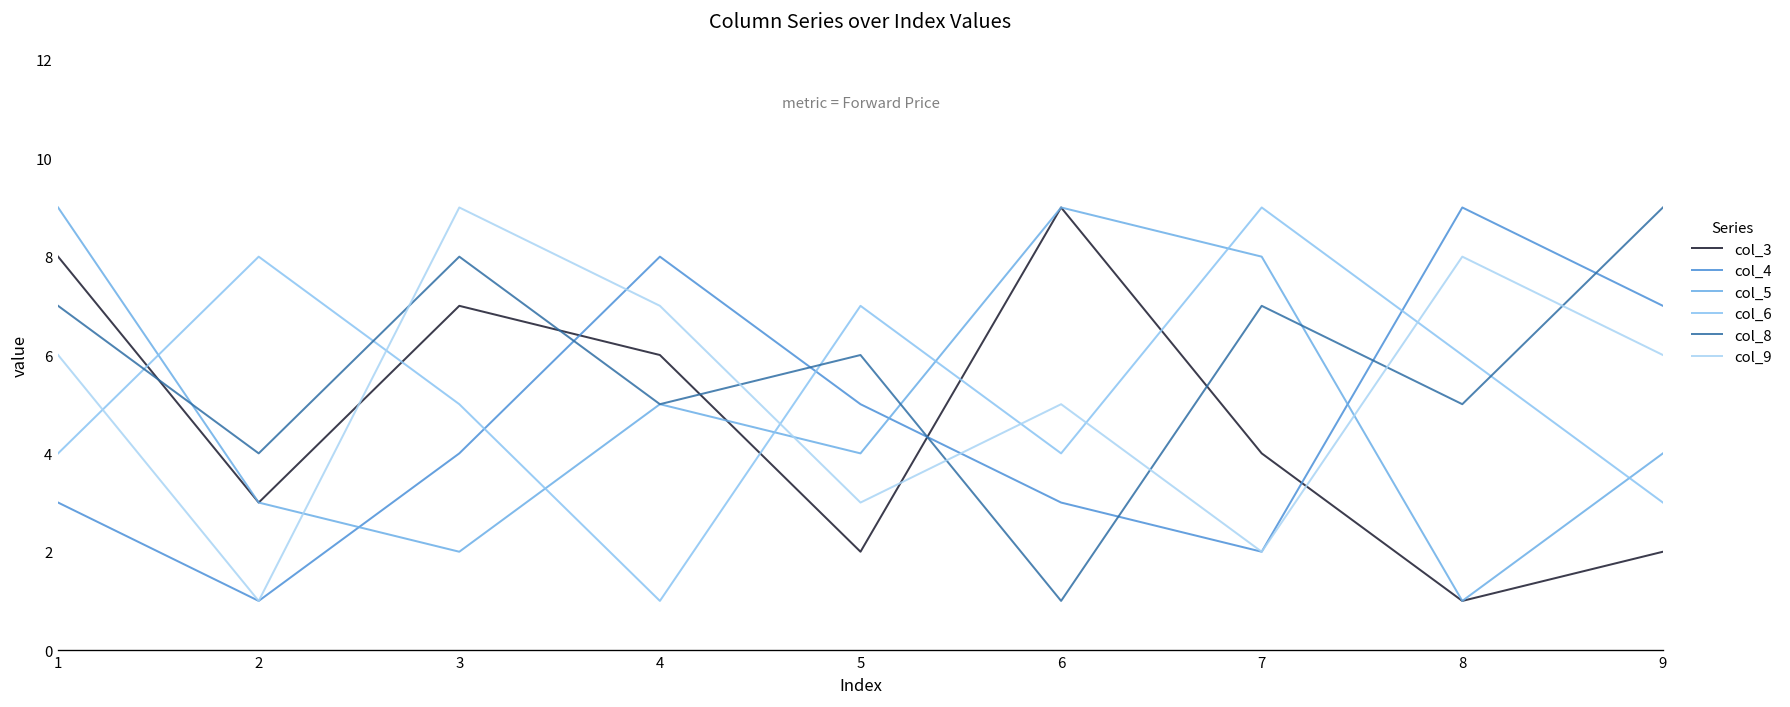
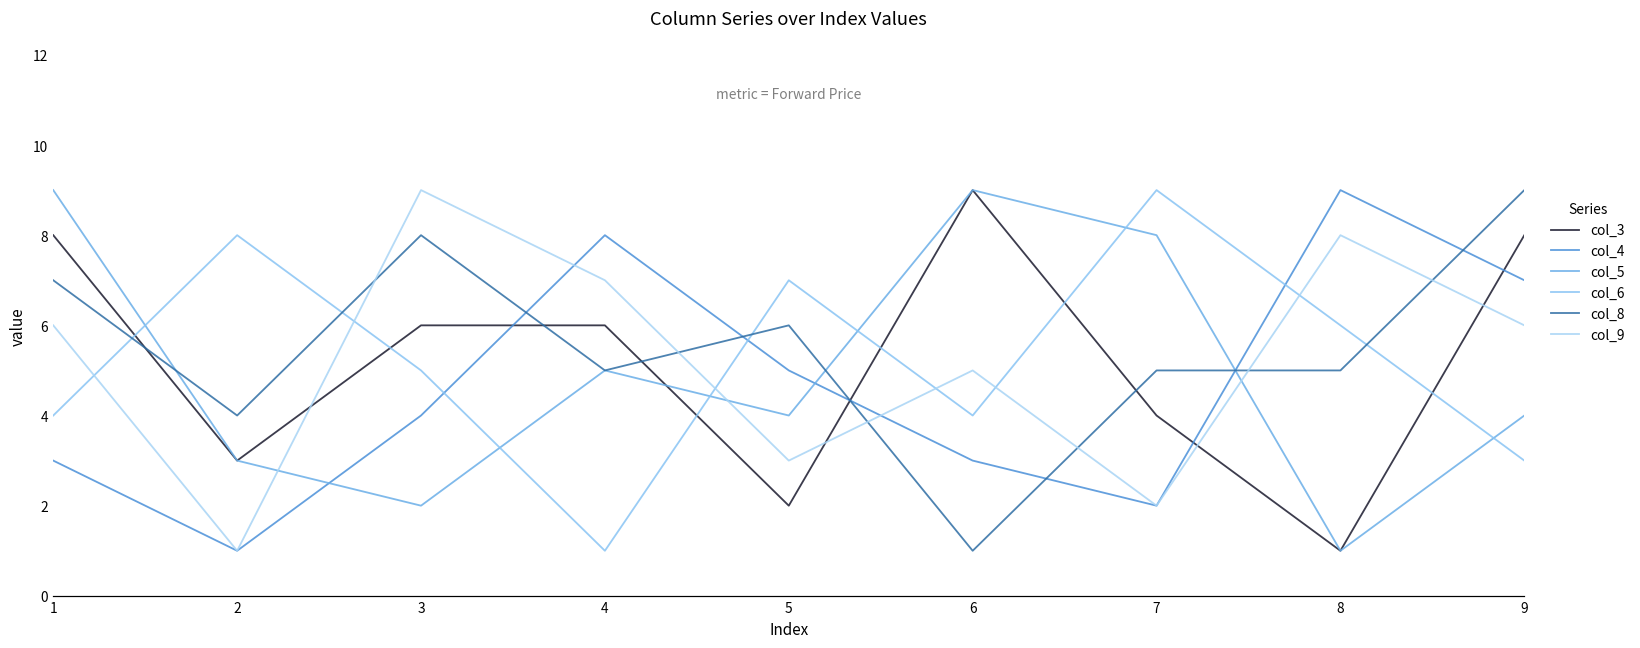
col_3, 3: 7 -> 6
col_8, 7: 7 -> 5
col_3, 9: 2 -> 8
